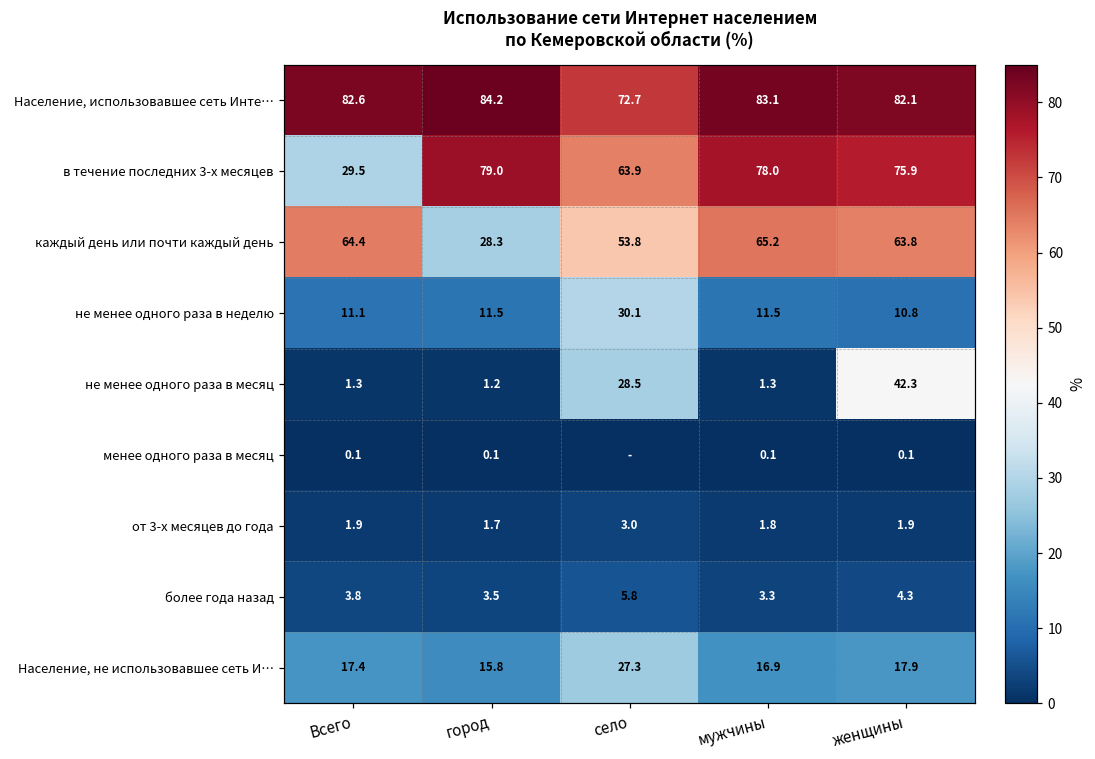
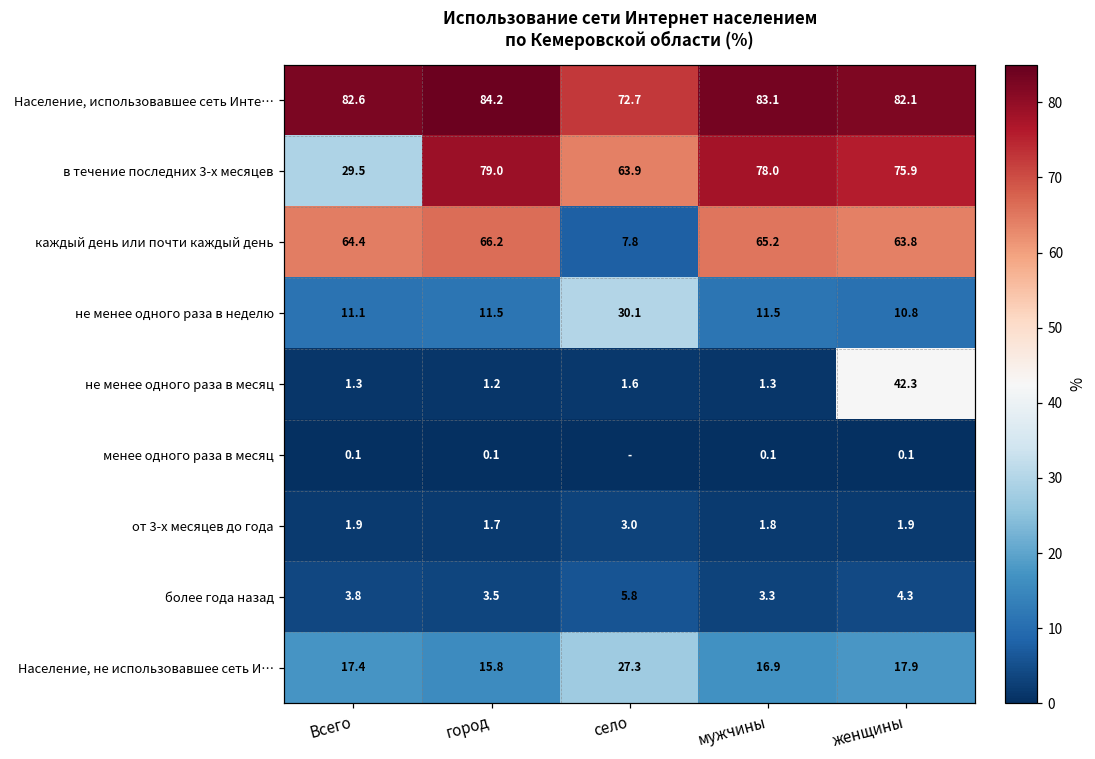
каждый день или почти каждый день, город: 28.3 -> 66.2
каждый день или почти каждый день, село: 53.8 -> 7.8
не менее одного раза в месяц, село: 28.5 -> 1.6
